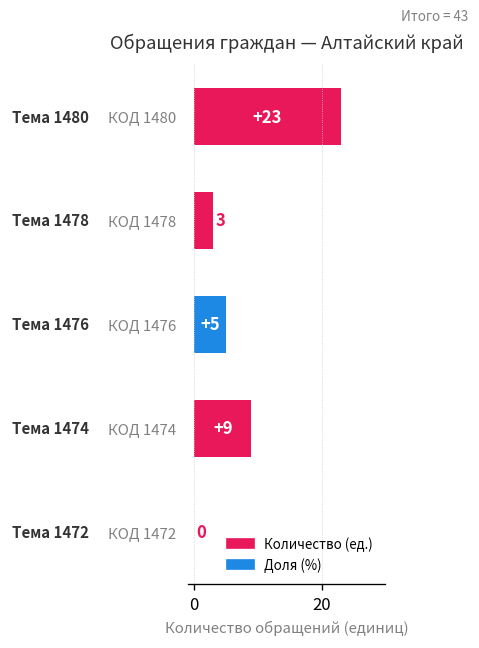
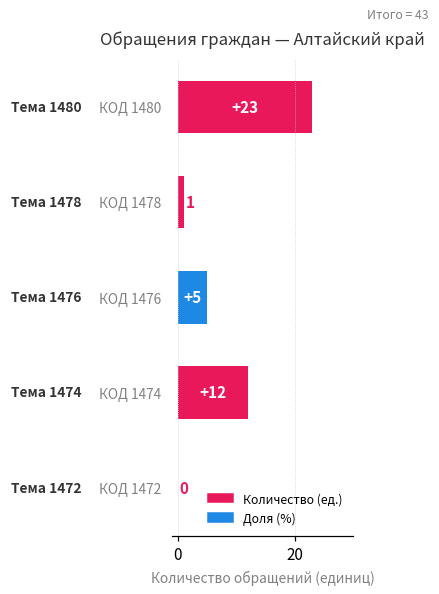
КОД 1478: 3 -> 1
КОД 1474: +9 -> +12
